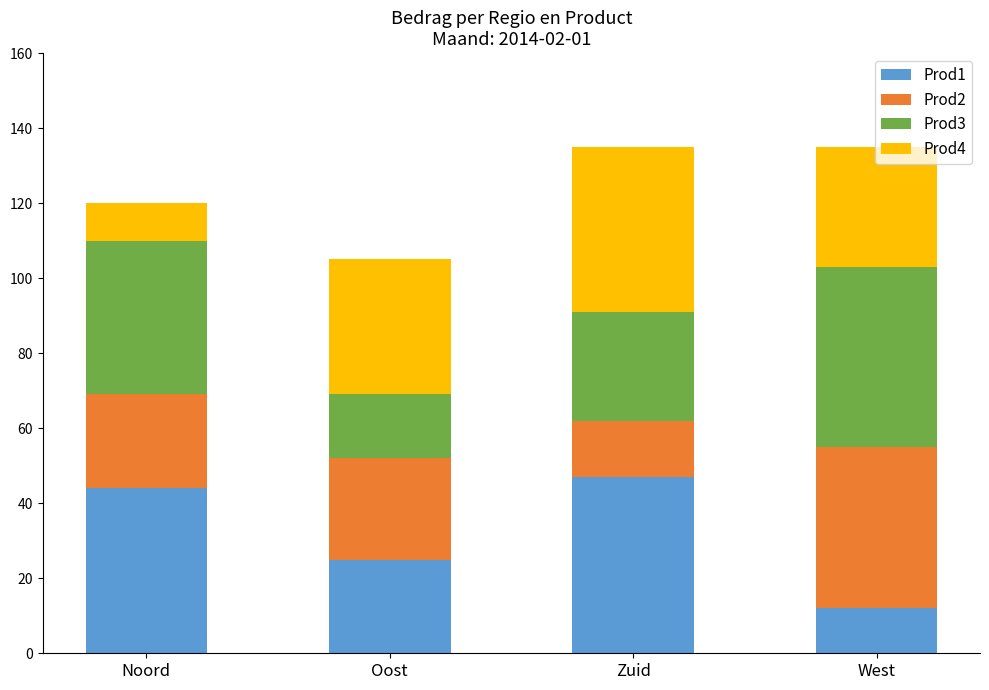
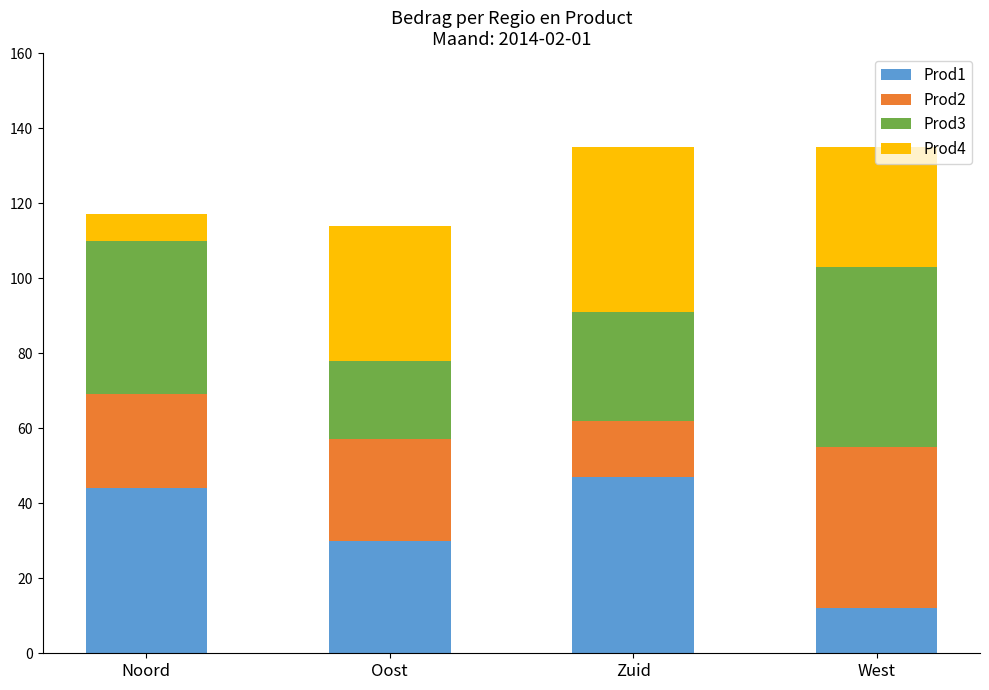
Prod4, Noord: 10 -> 7
Prod1, Oost: 25 -> 30
Prod3, Oost: 17 -> 21
